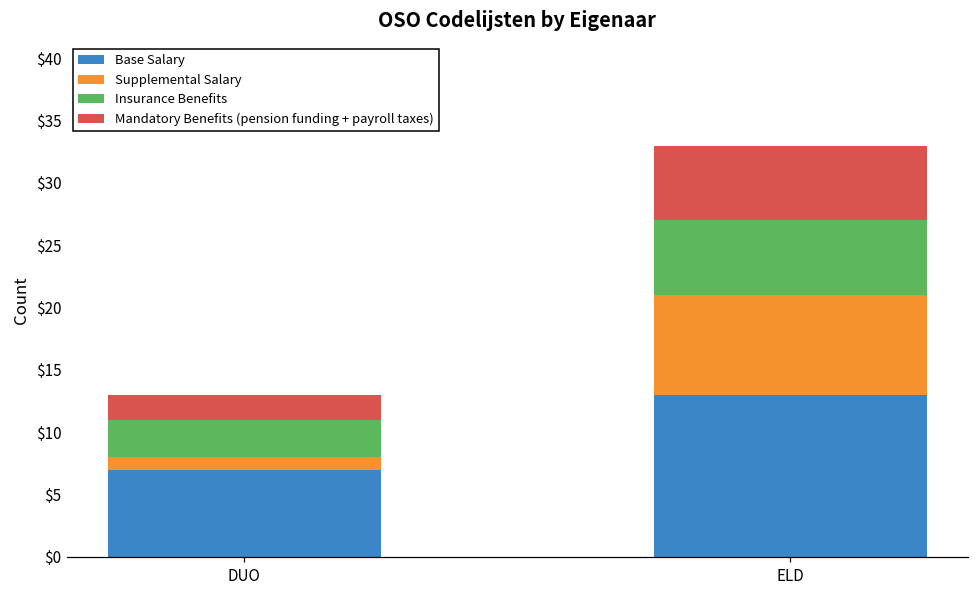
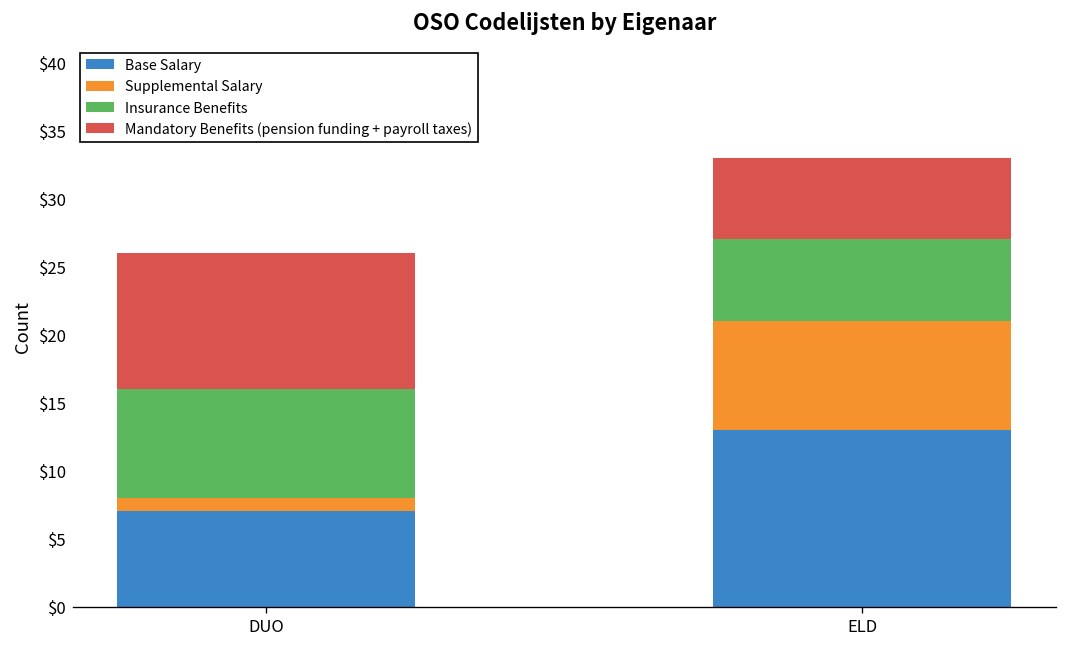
Insurance Benefits, DUO: $3 -> $8
Mandatory Benefits (pension funding + payroll taxes), DUO: $2 -> $10
